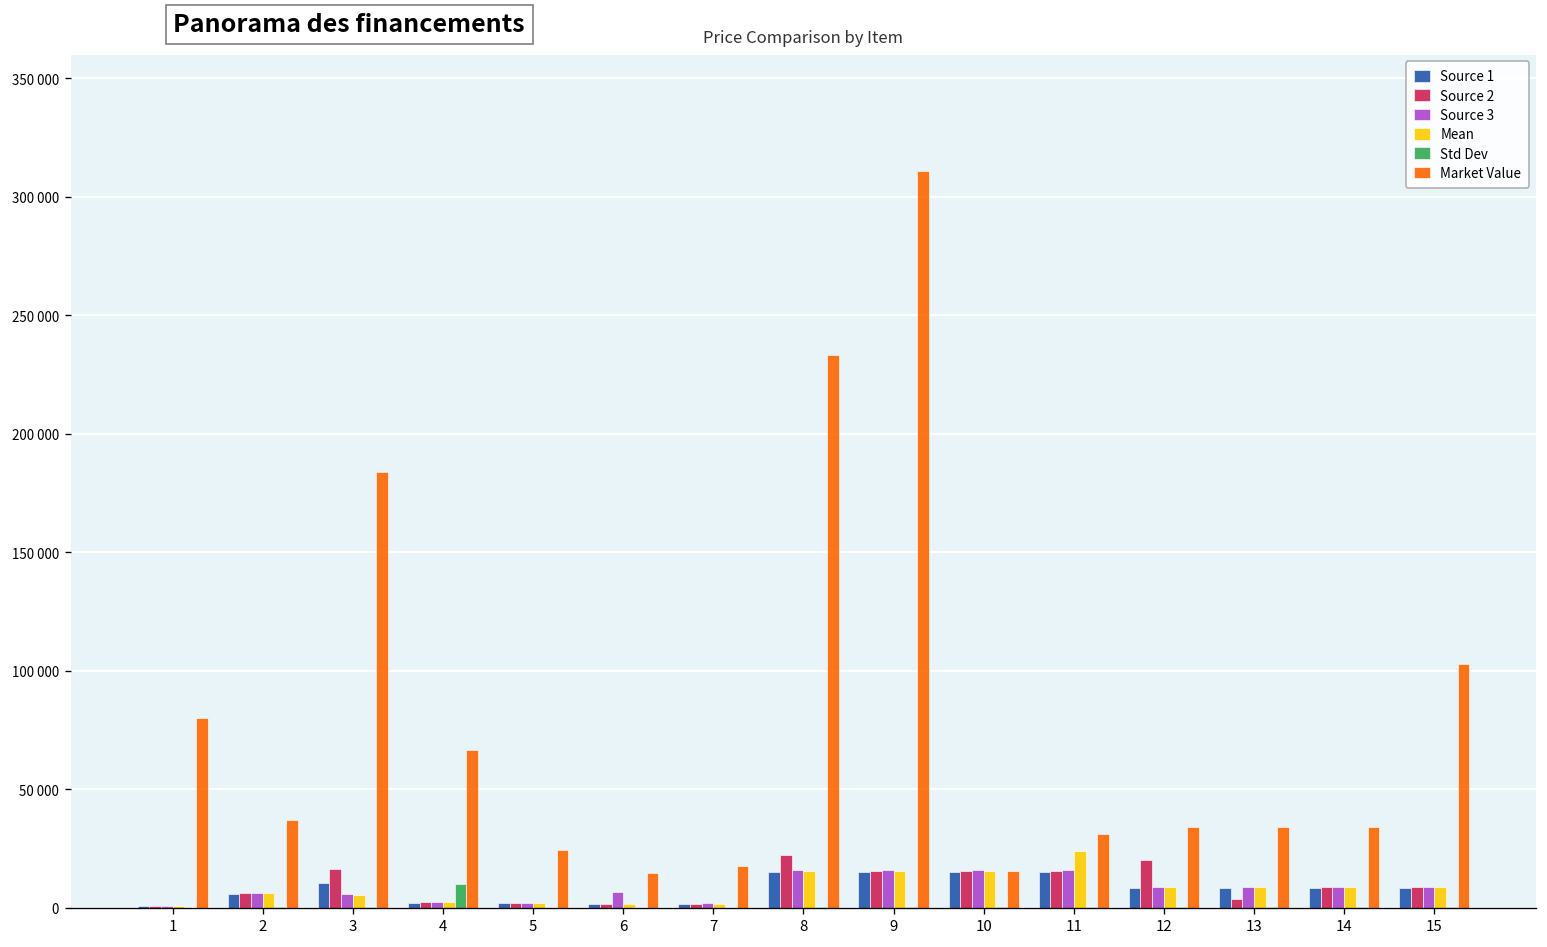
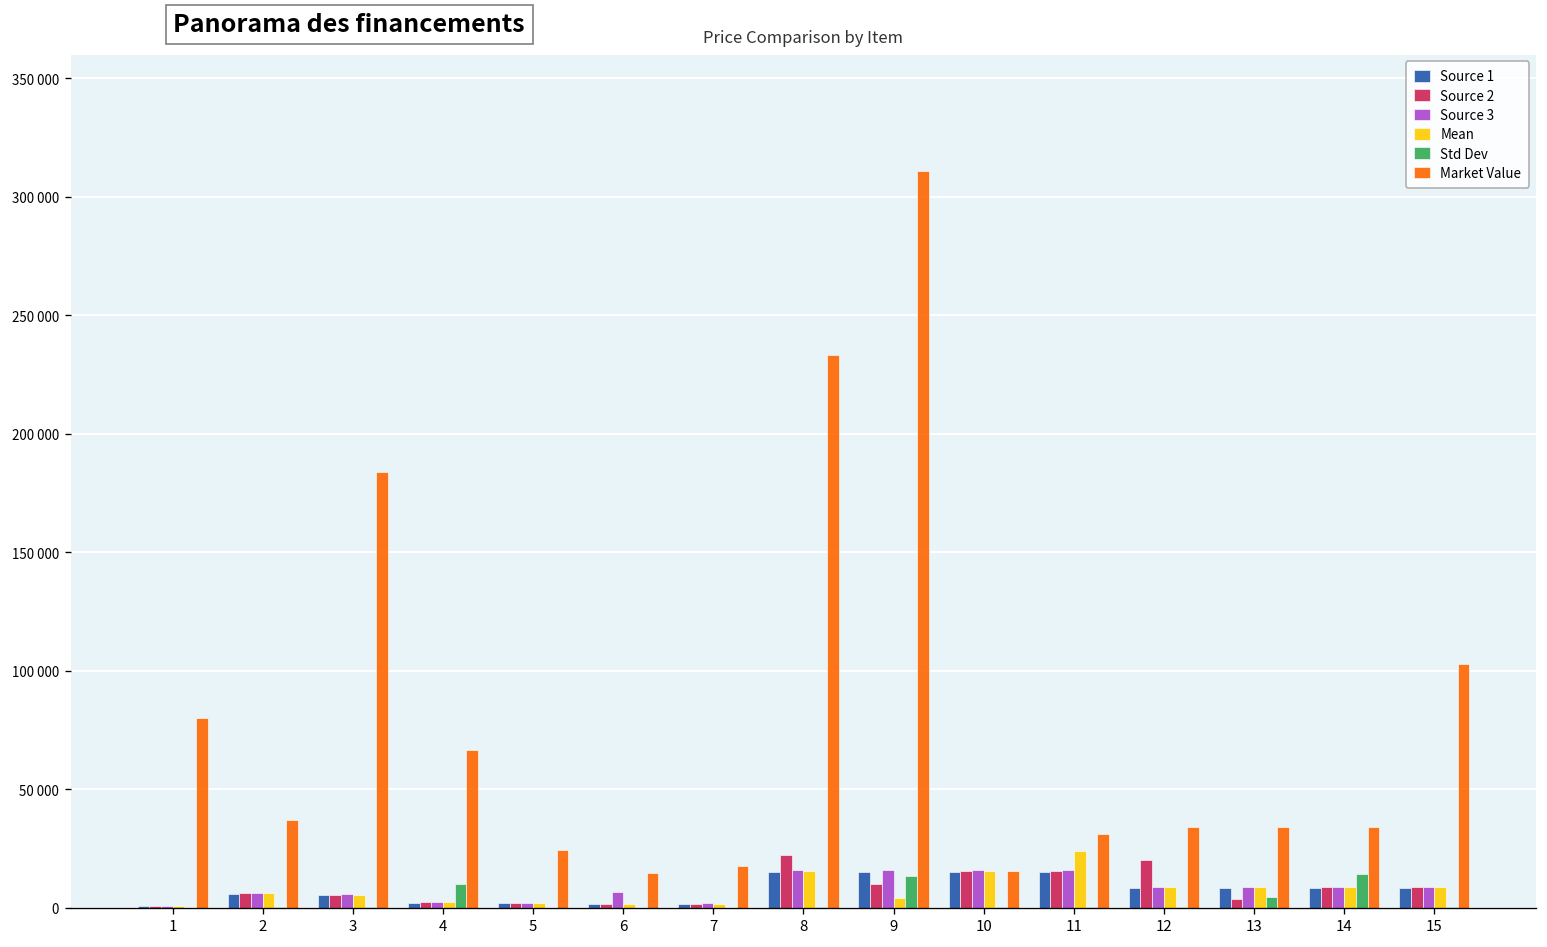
Source 1, 3: 10000 -> 5000
Source 2, 3: 16000 -> 6000
Source 2, 9: 16000 -> 10000
Mean, 9: 16000 -> 4000
Std Dev, 9: 0 -> 13000
Std Dev, 13: 0 -> 5000
Std Dev, 14: 0 -> 14000
